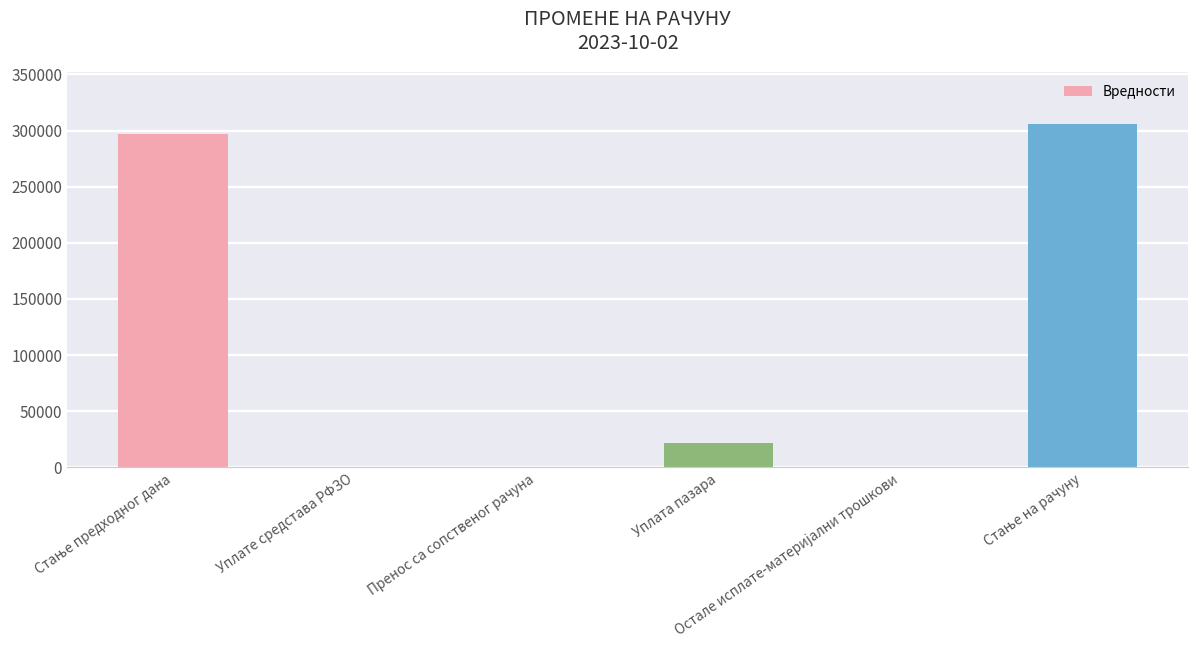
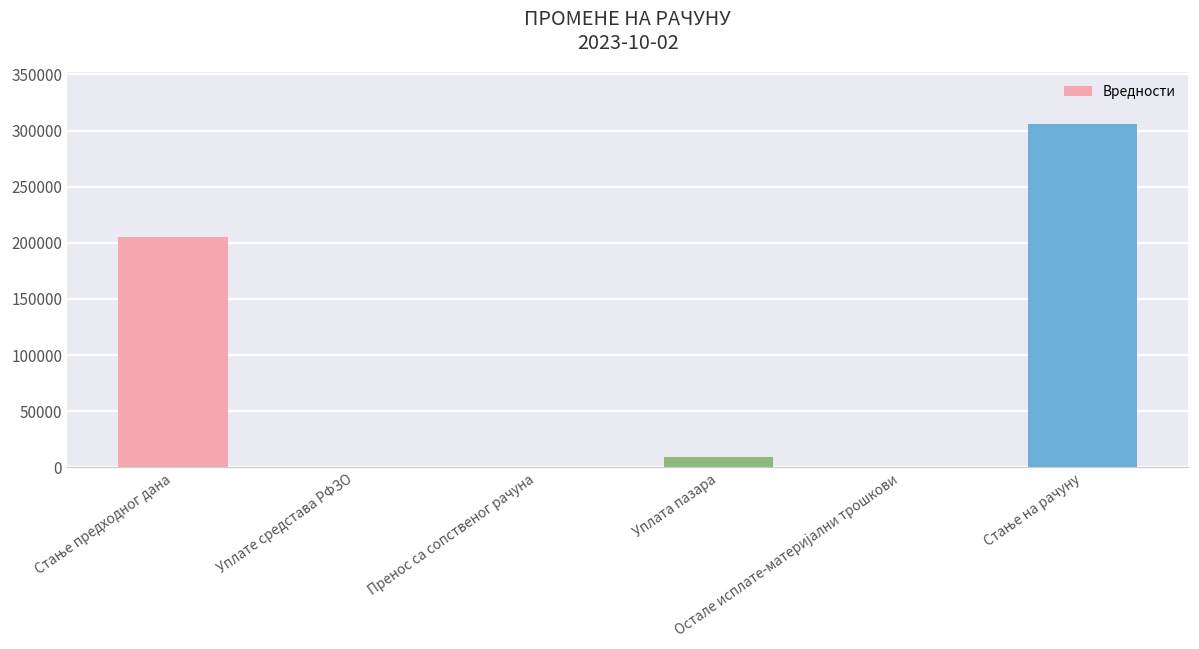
Стање предходног дана: 297000 -> 205000
Уплата пазара: 22000 -> 9000
